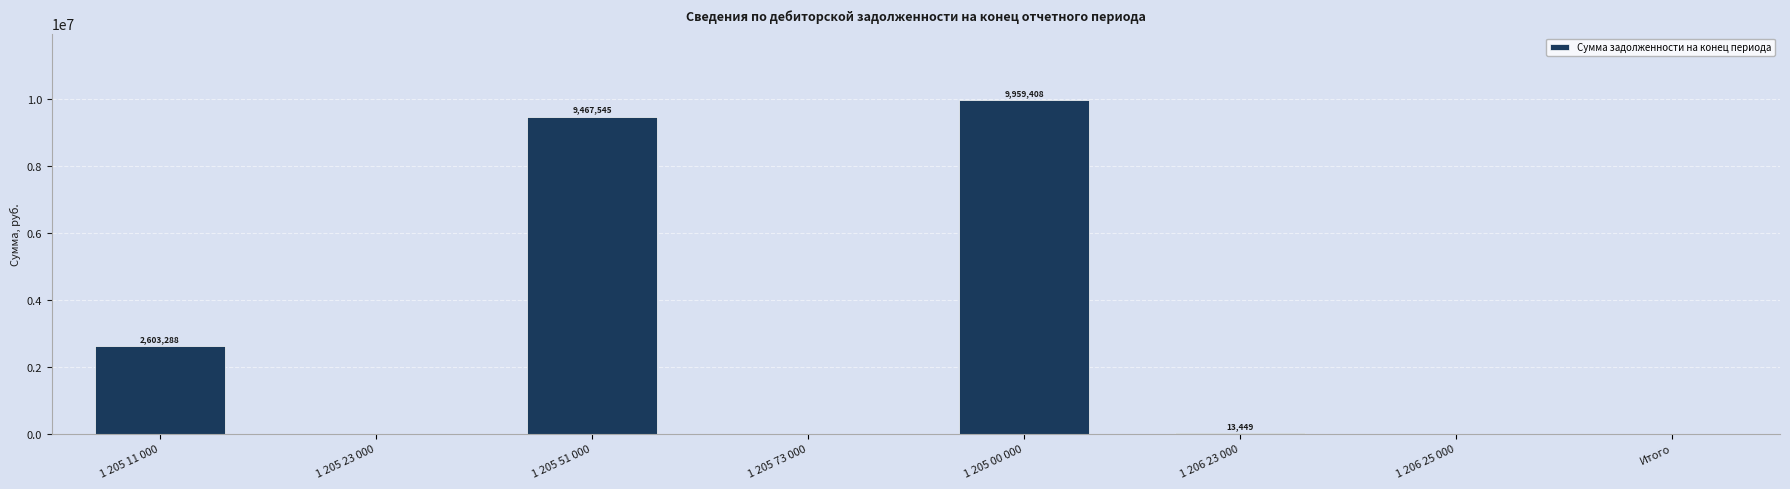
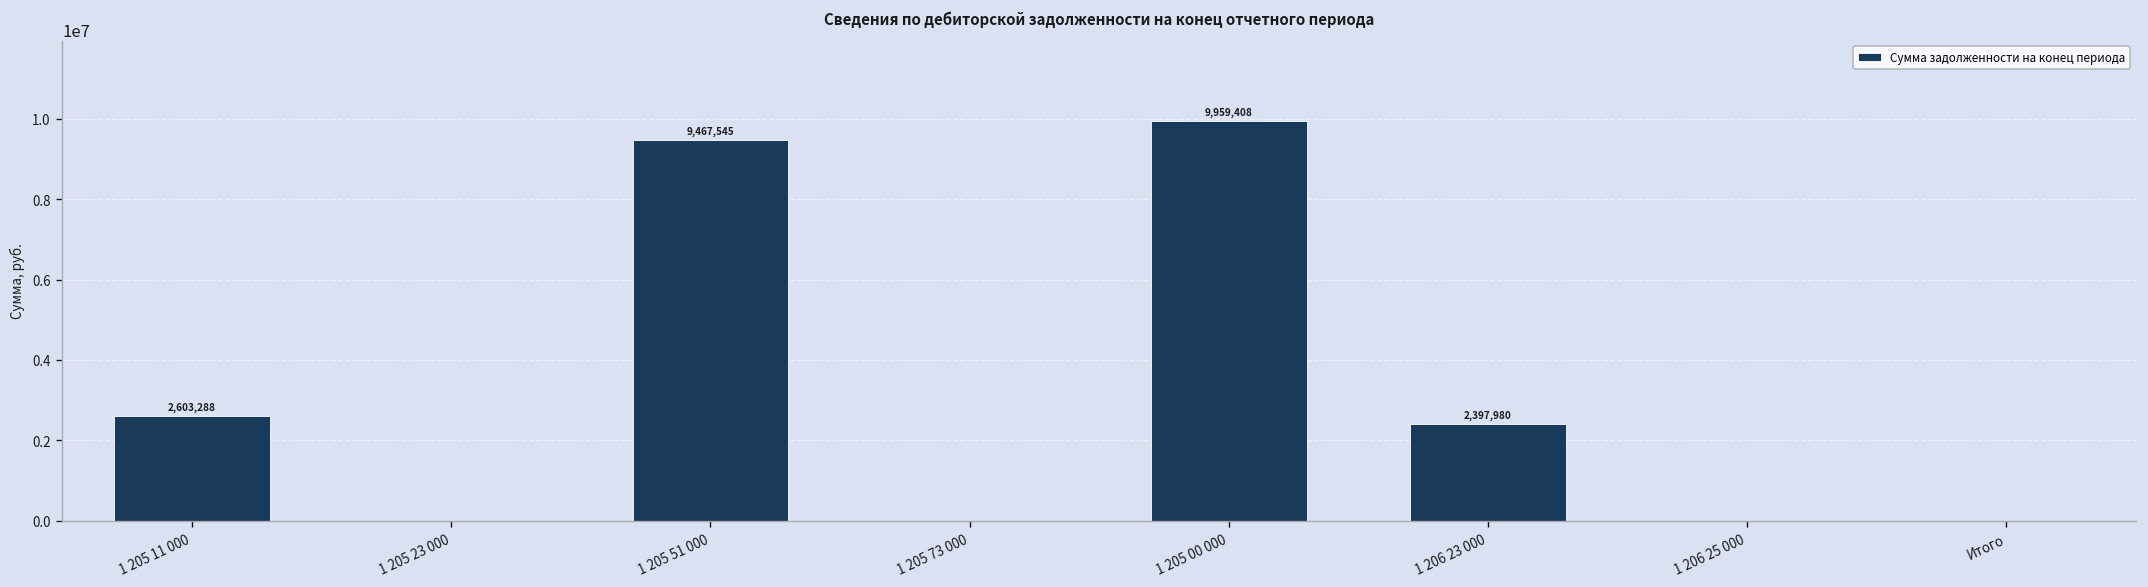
1 206 23 000: 13,449 -> 2,397,980
